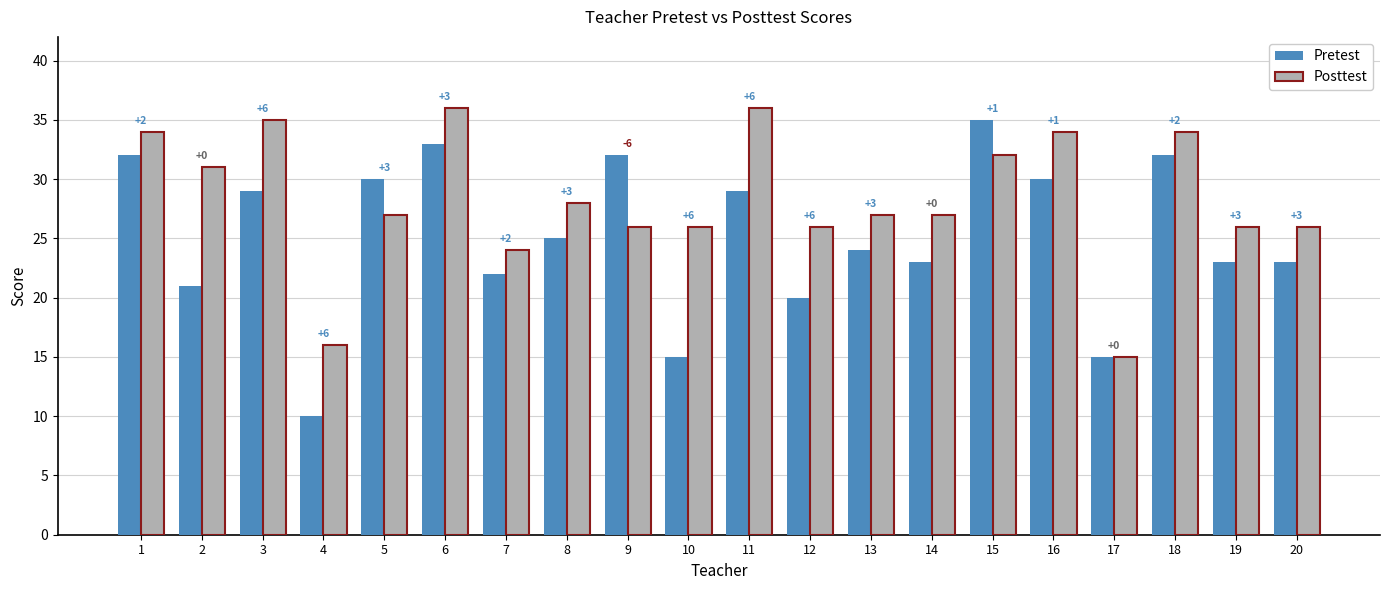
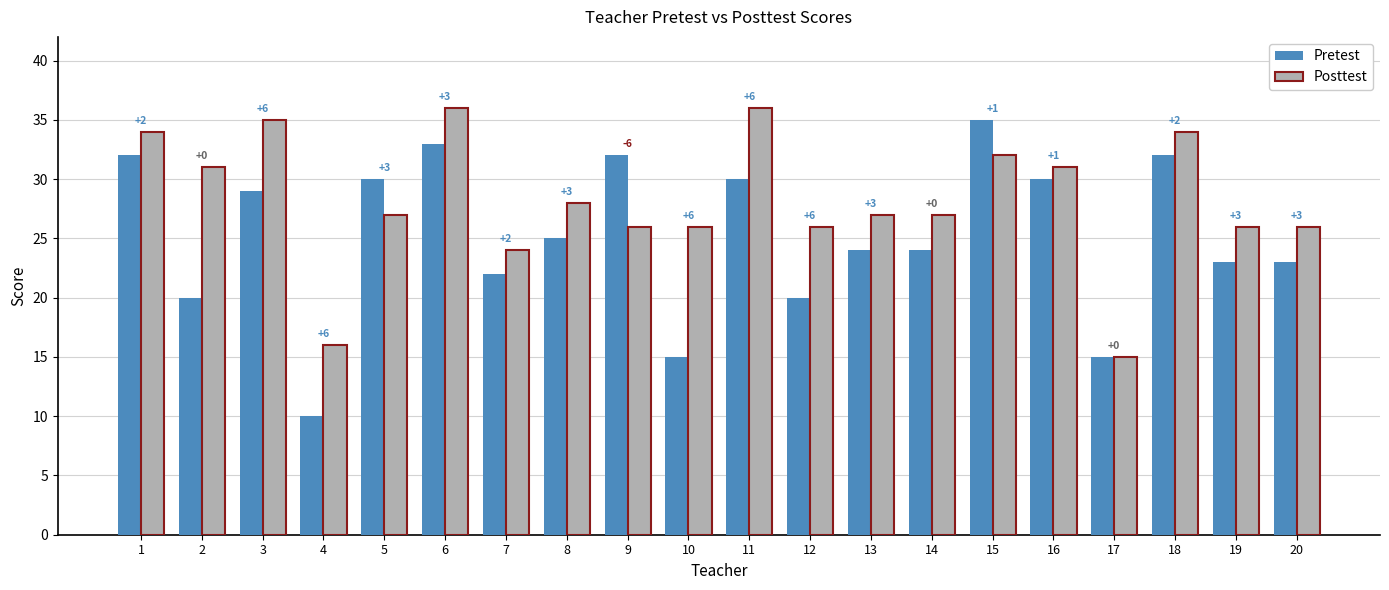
Pretest, 2: 21 -> 20
Pretest, 11: 29 -> 30
Pretest, 14: 23 -> 24
Posttest, 16: 34 -> 31
